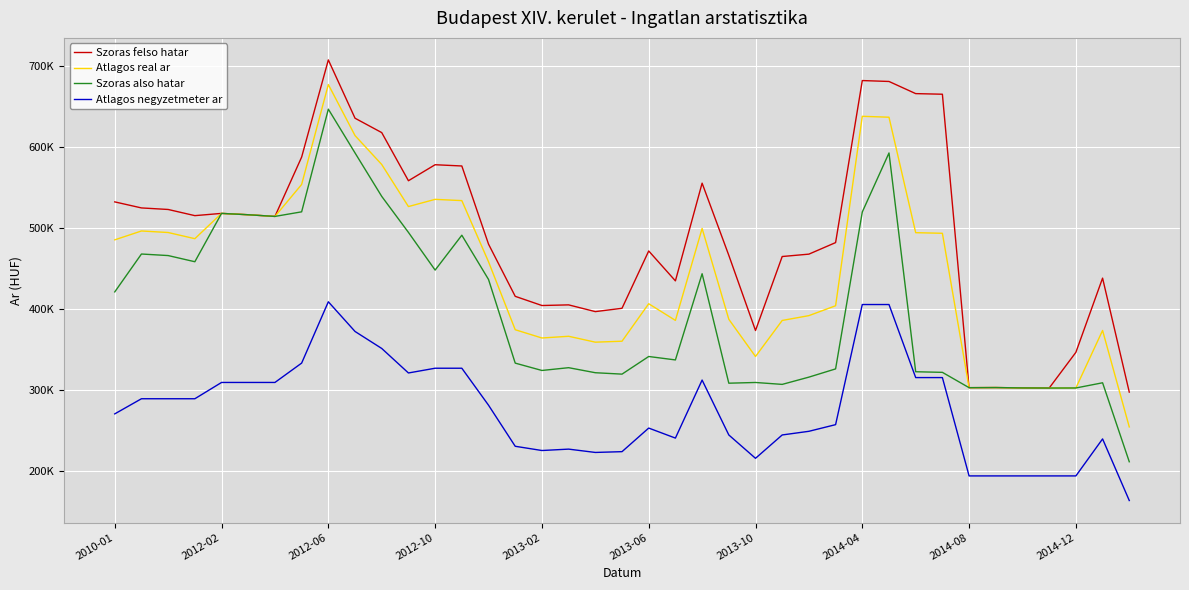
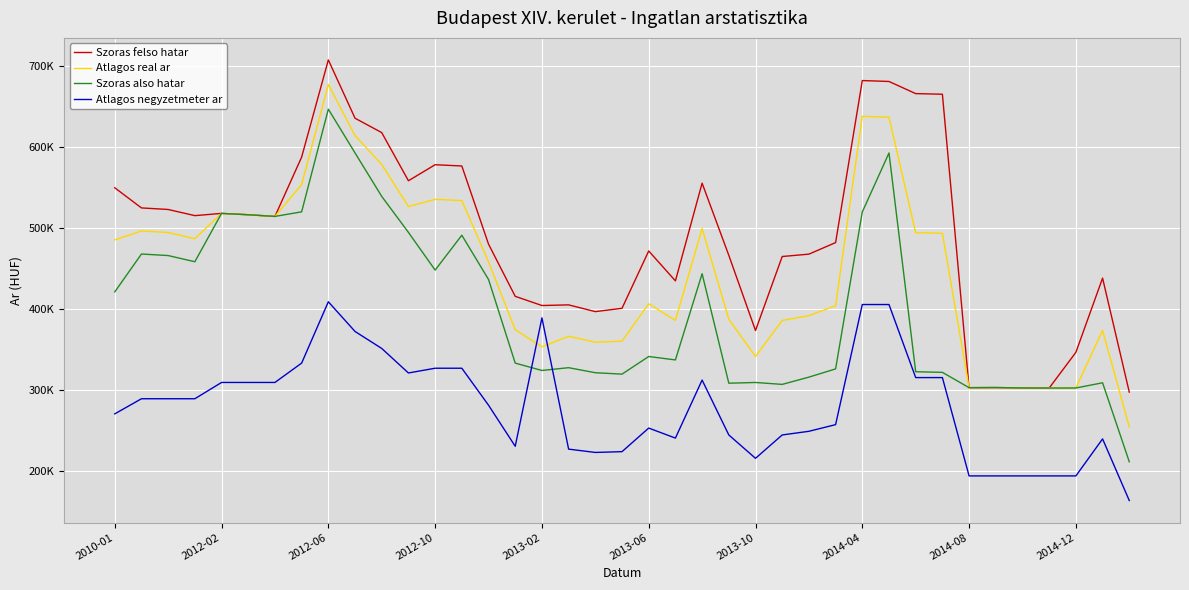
Szoras felso hatar, 2010-01: 530000 -> 550000
Atlagos real ar, 2013-02: 360000 -> 350000
Atlagos negyzetmeter ar, 2013-02: 230000 -> 390000
